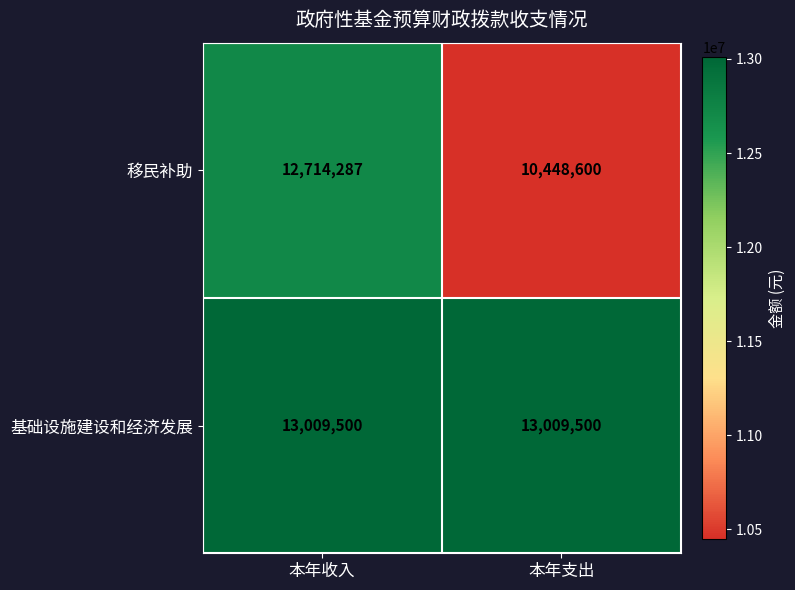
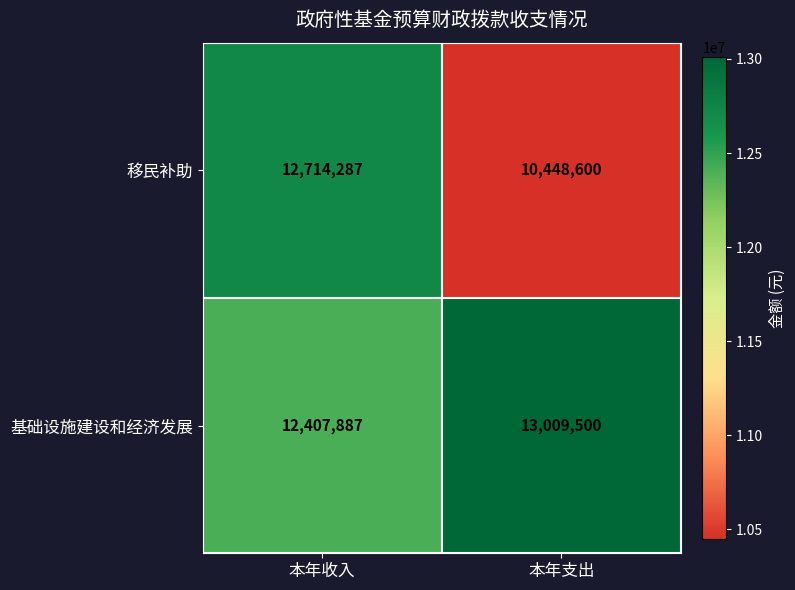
基础设施建设和经济发展, 本年收入: 13,009,500 -> 12,407,887
